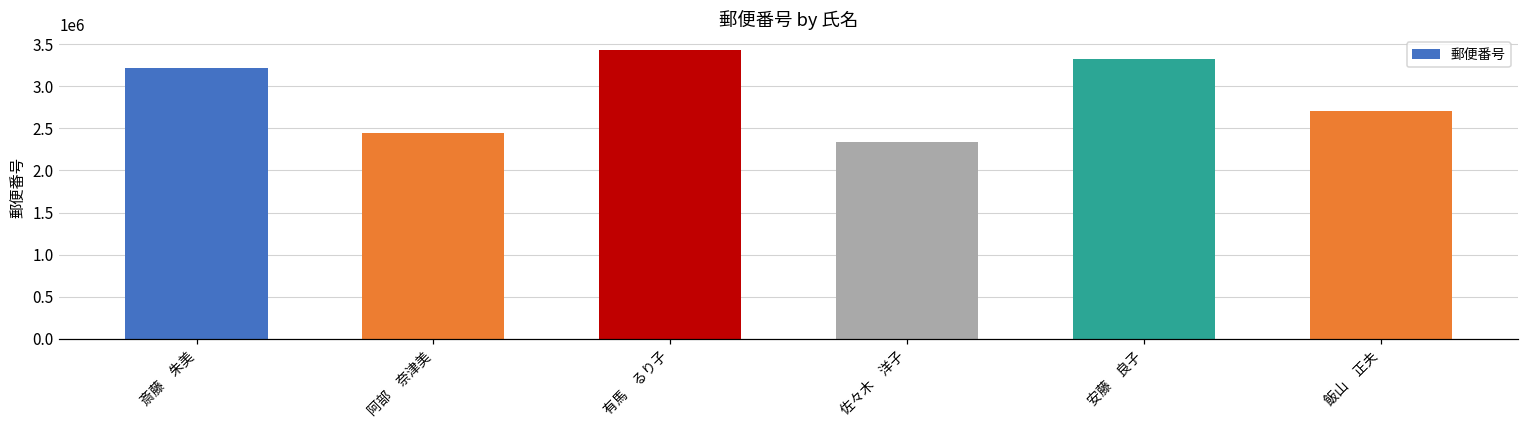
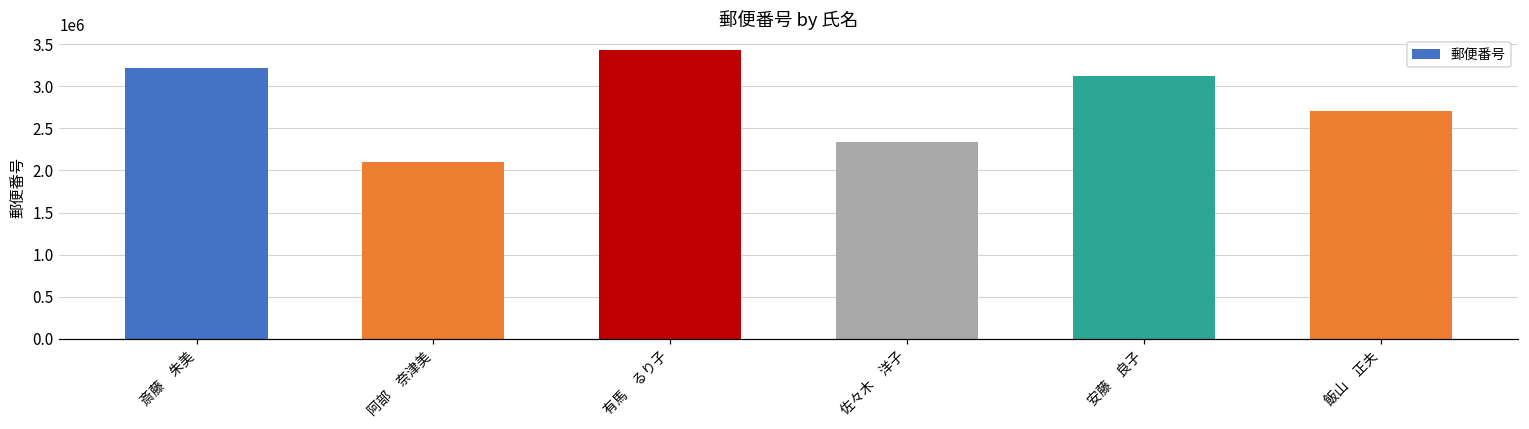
阿部 奈津美: 2500000 -> 2100000
安藤 良子: 3300000 -> 3100000
